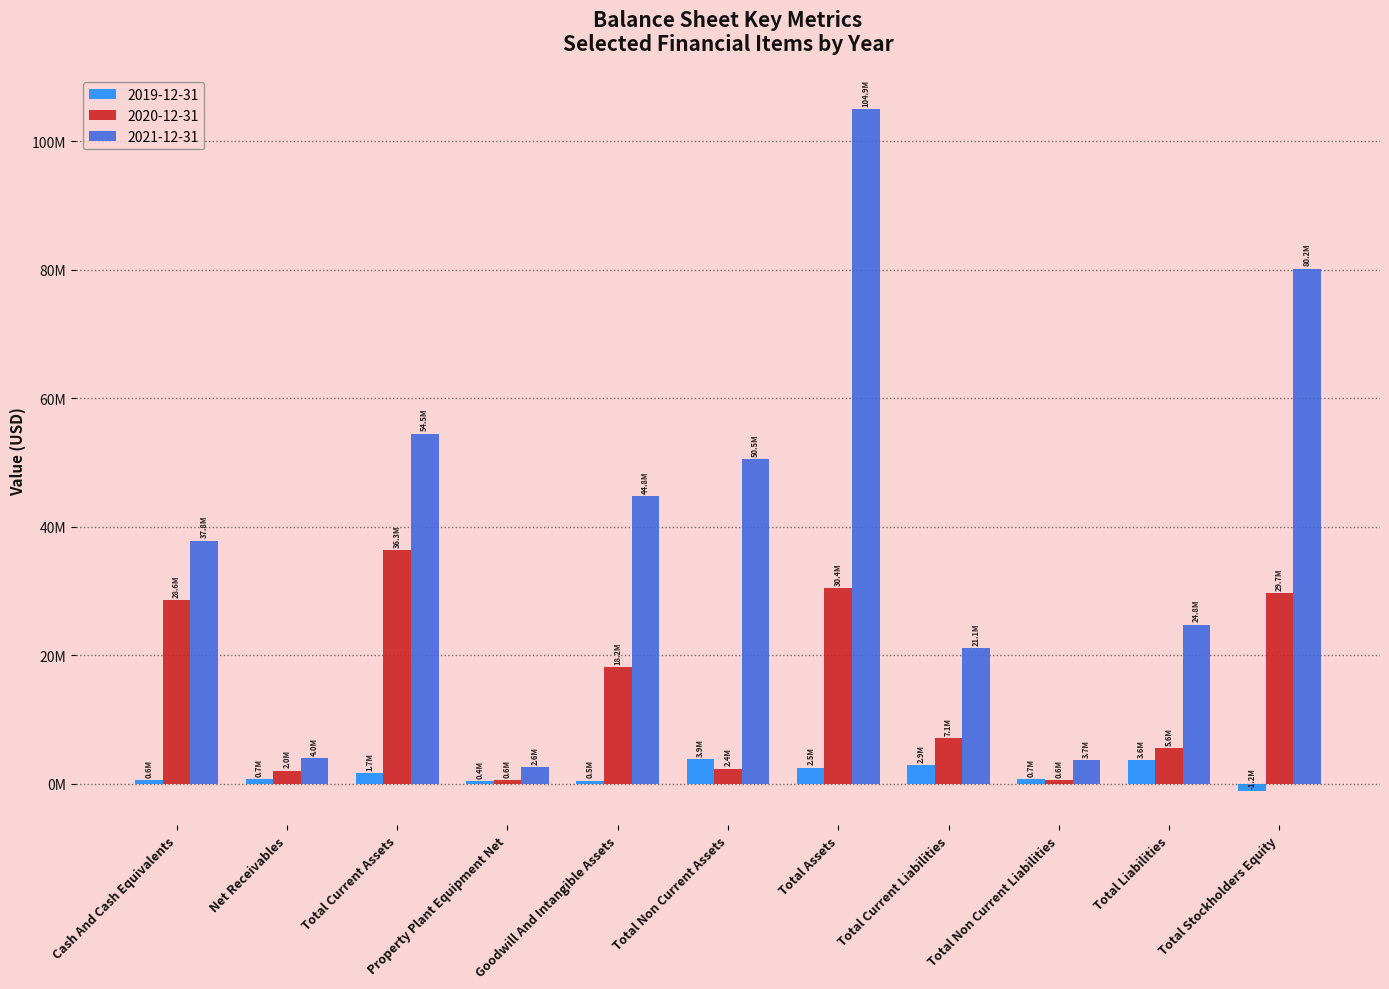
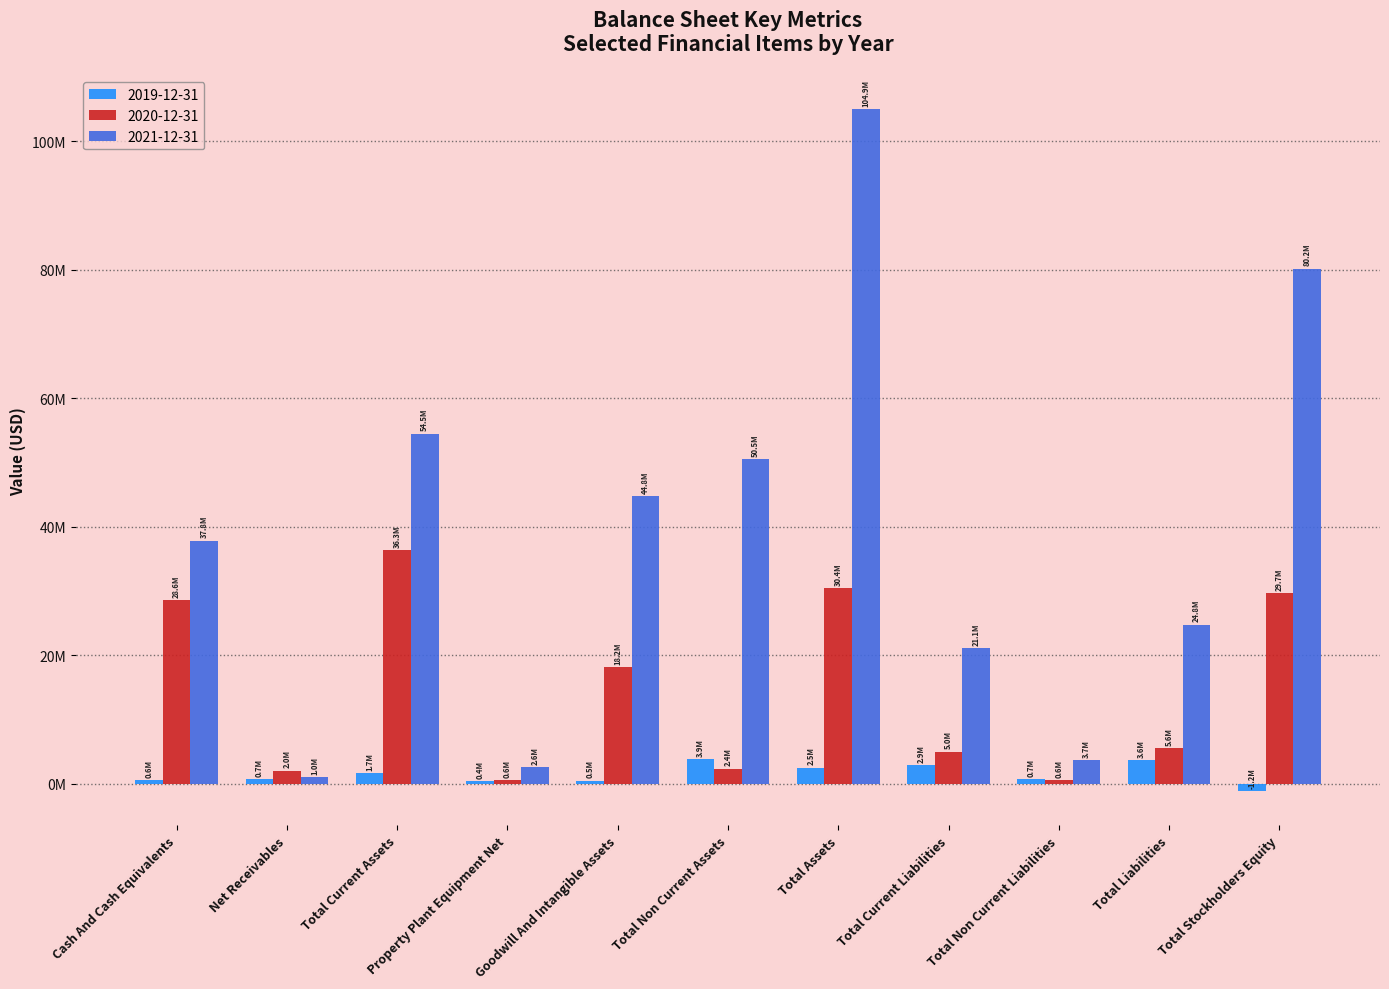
2021-12-31, Net Receivables: 4.0M -> 1.0M
2020-12-31, Total Current Liabilities: 7.1M -> 5.0M
